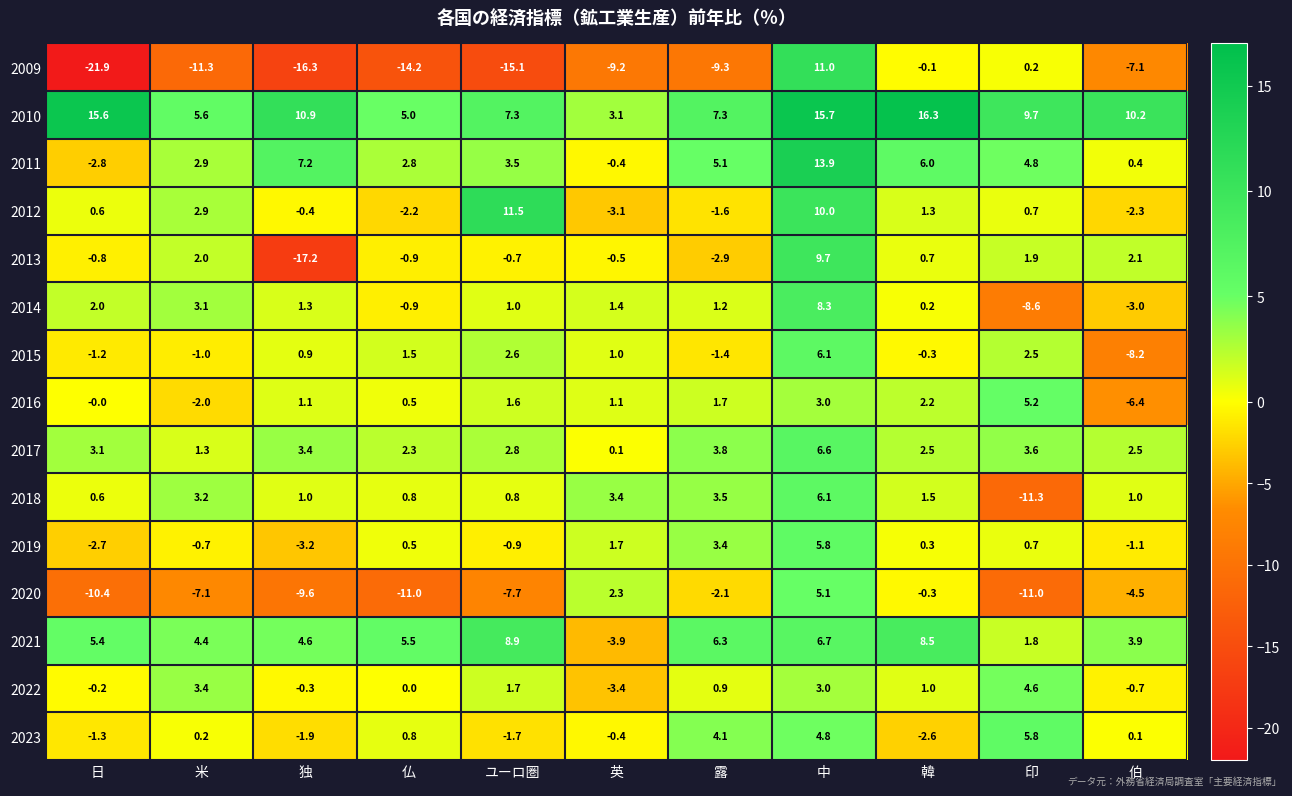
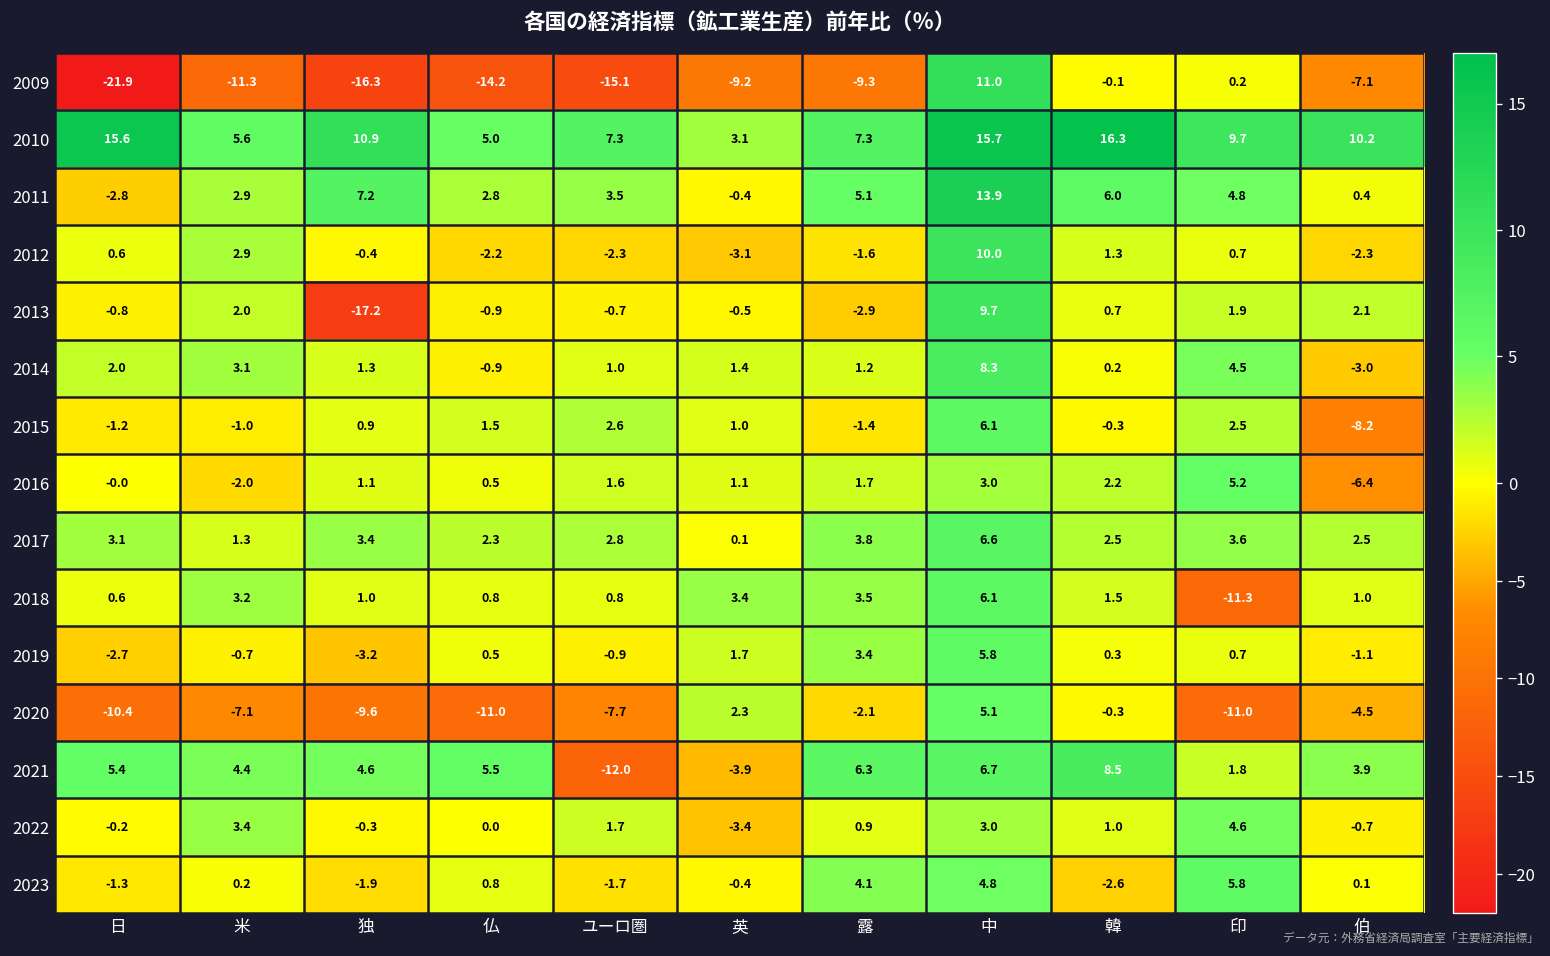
2012, ユーロ圏: 11.5 -> -2.3
2014, 印: -8.6 -> 4.5
2021, ユーロ圏: 8.9 -> -12.0
